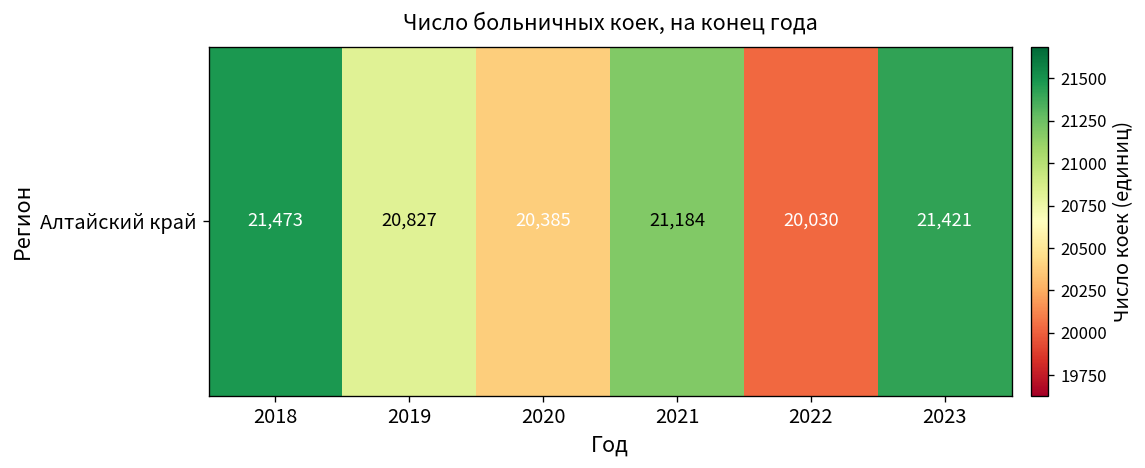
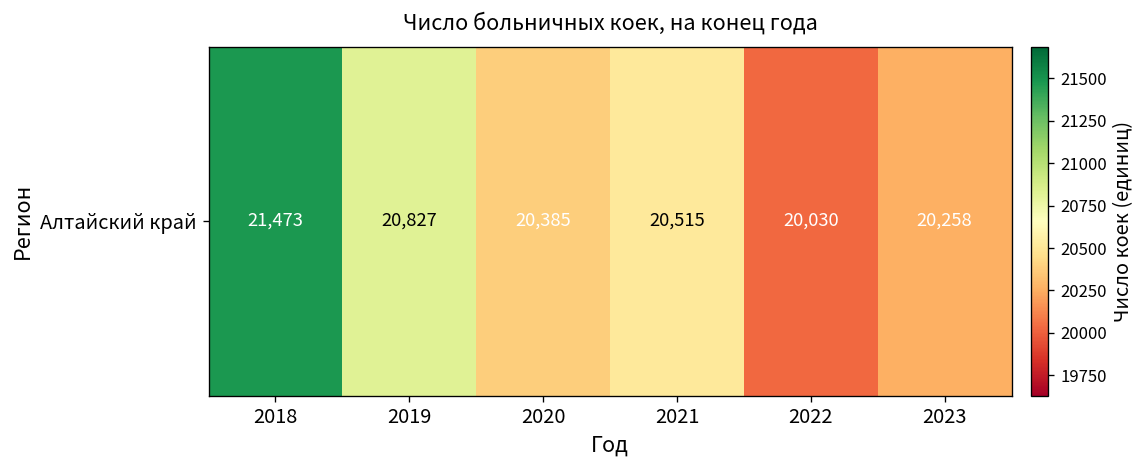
Алтайский край, 2021: 21,184 -> 20,515
Алтайский край, 2023: 21,421 -> 20,258
